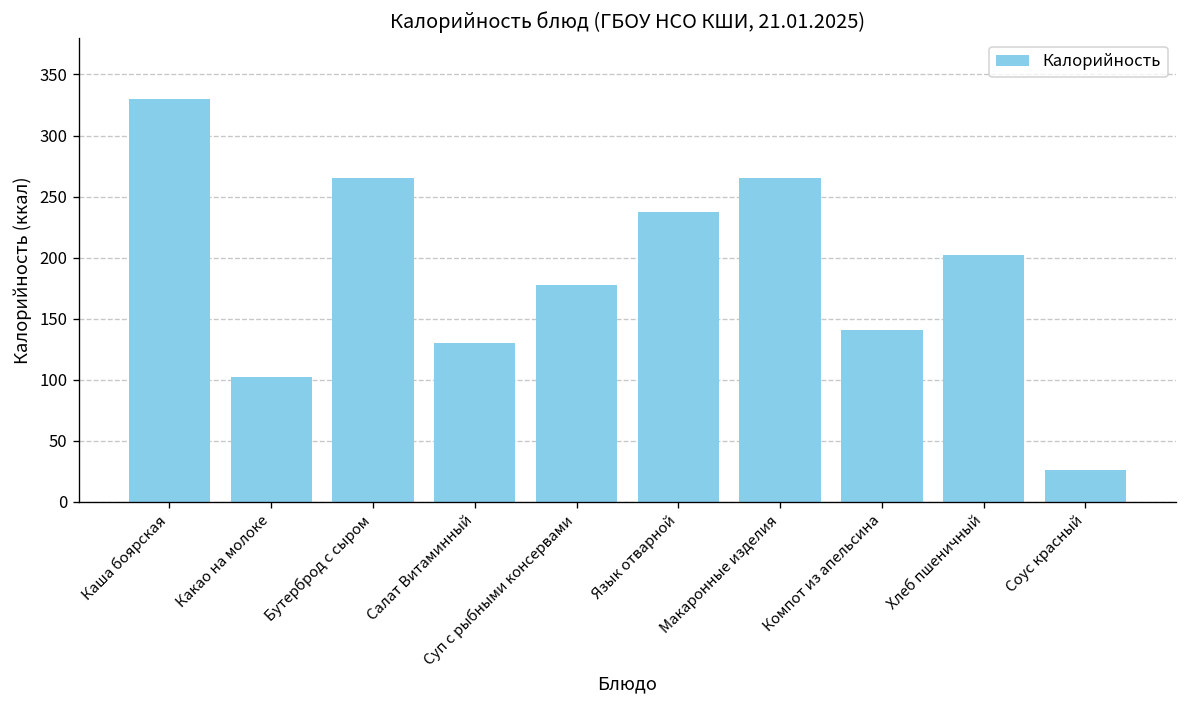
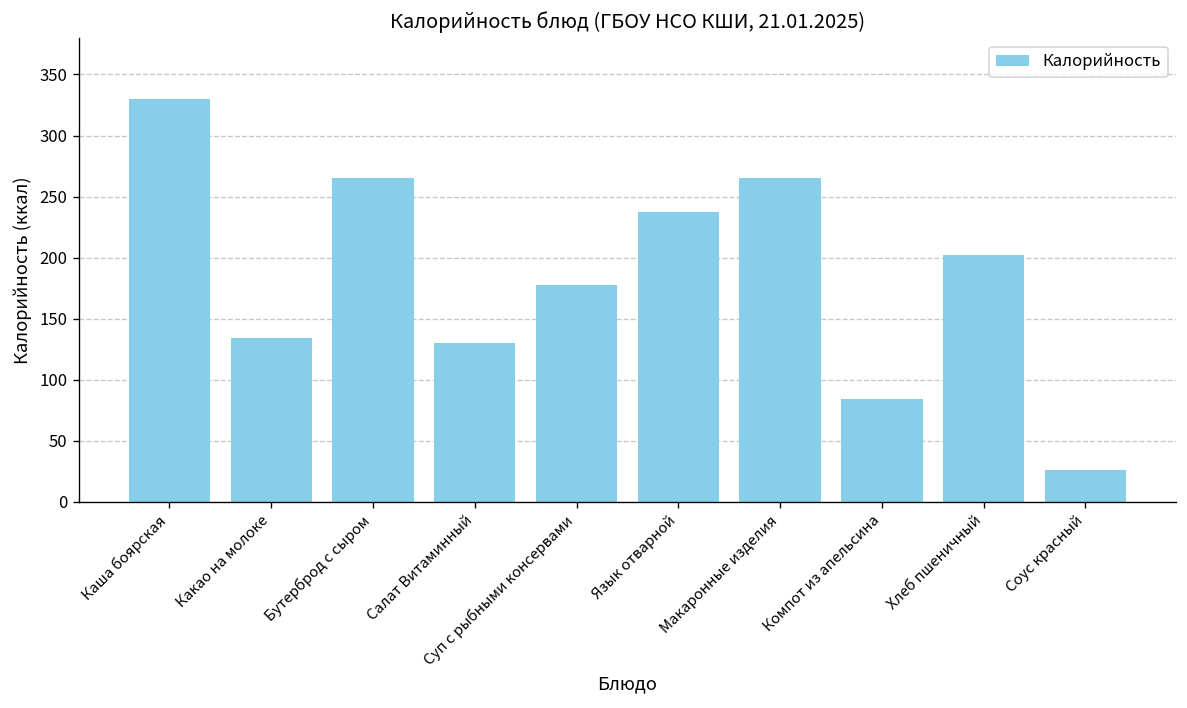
Какао на молоке: 102 -> 134
Компот из апельсина: 141 -> 84
